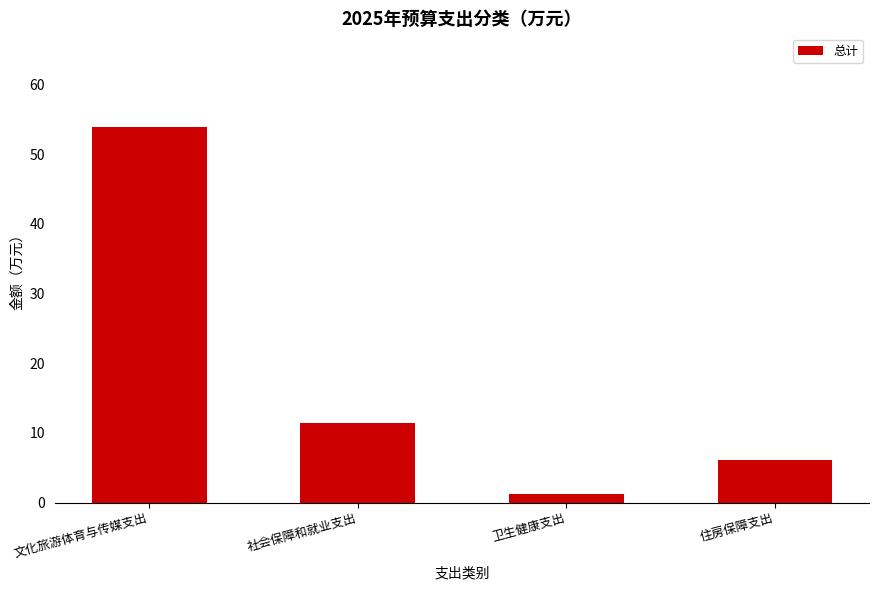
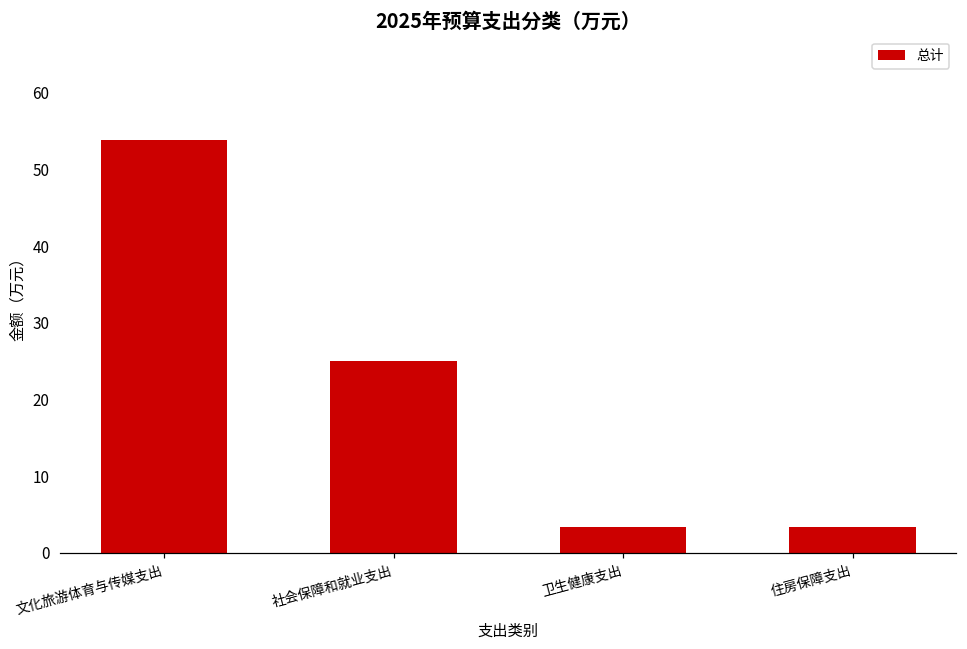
社会保障和就业支出: 11 -> 25
卫生健康支出: 1 -> 3
住房保障支出: 6 -> 3
